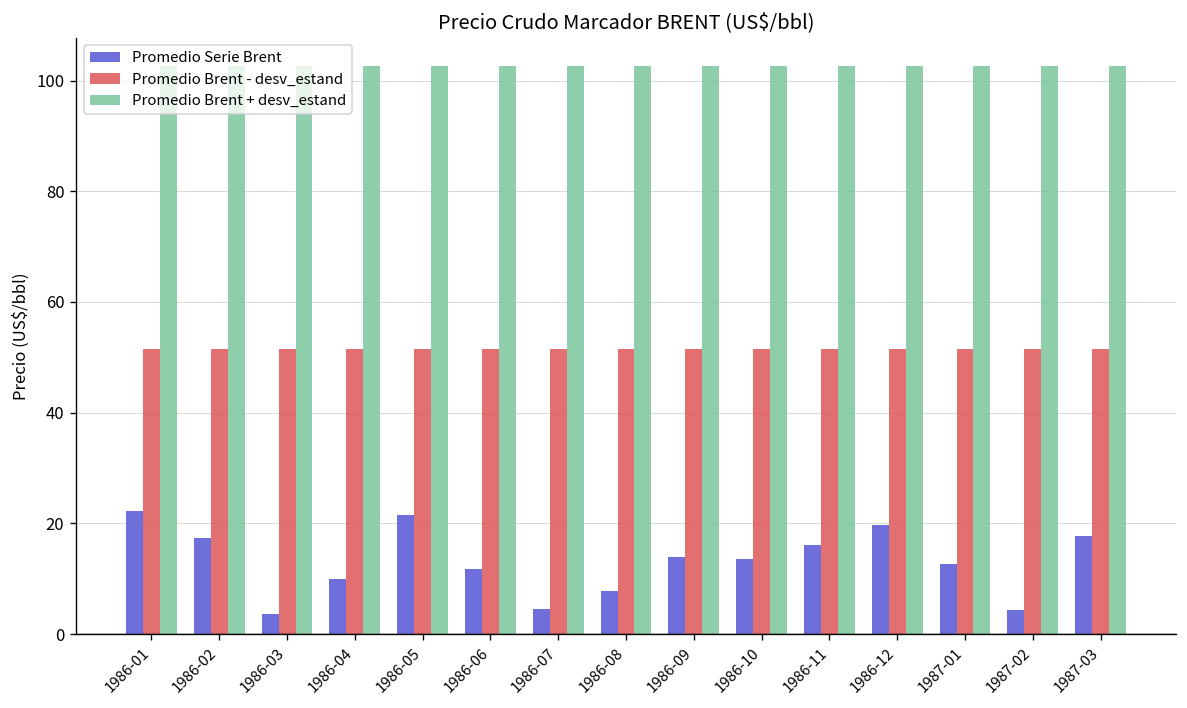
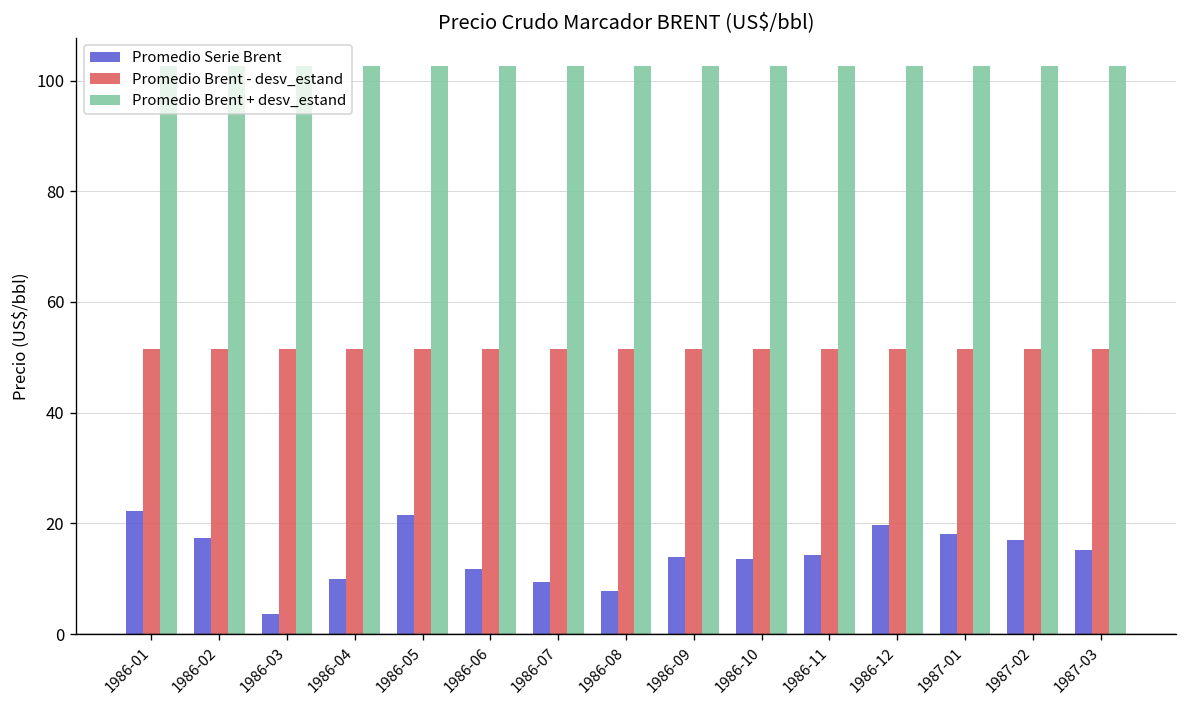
Promedio Serie Brent, 1986-07: 5 -> 9
Promedio Serie Brent, 1986-11: 16 -> 14
Promedio Serie Brent, 1987-01: 13 -> 18
Promedio Serie Brent, 1987-02: 4 -> 17
Promedio Serie Brent, 1987-03: 18 -> 15
